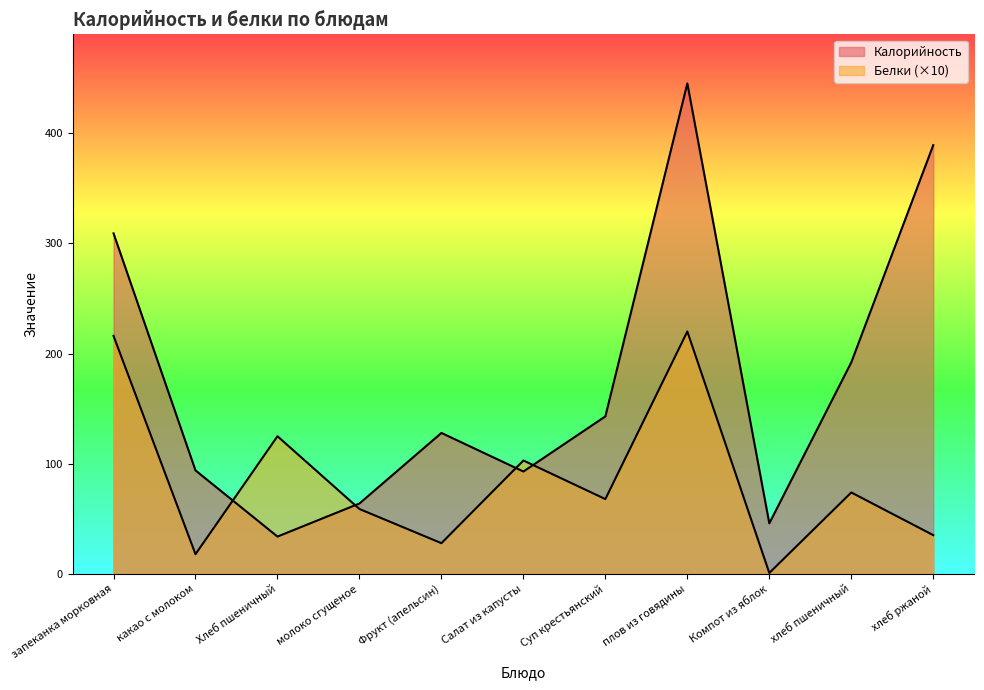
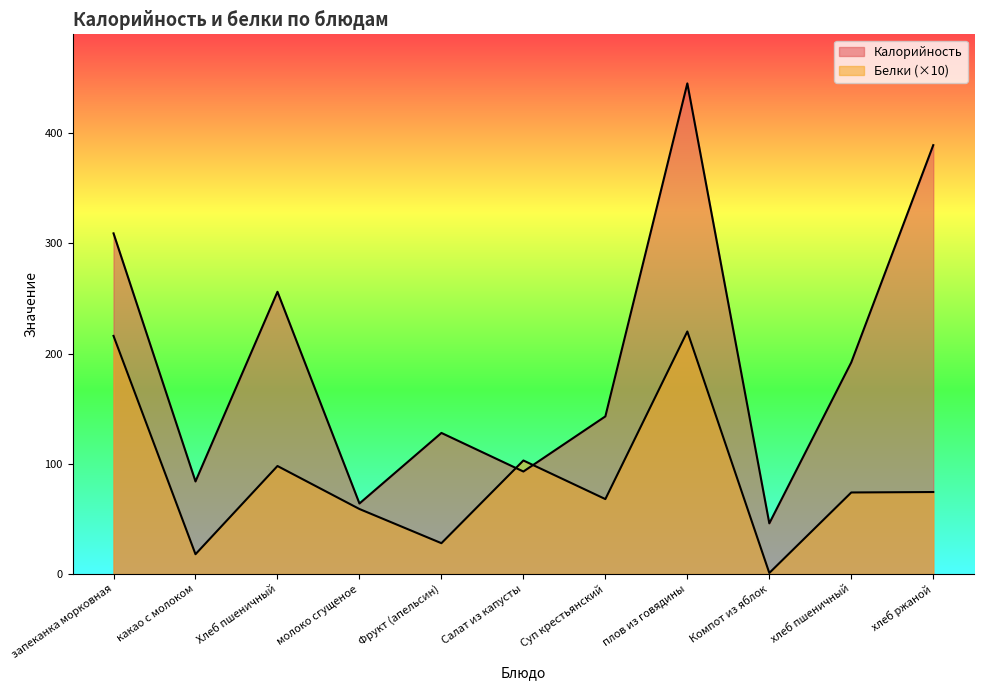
Калорийность, какао с молоком: 94 -> 84
Калорийность, Хлеб пшеничный: 34 -> 256
Белки (×10), Хлеб пшеничный: 125 -> 98
Белки (×10), хлеб ржаной: 35 -> 74
